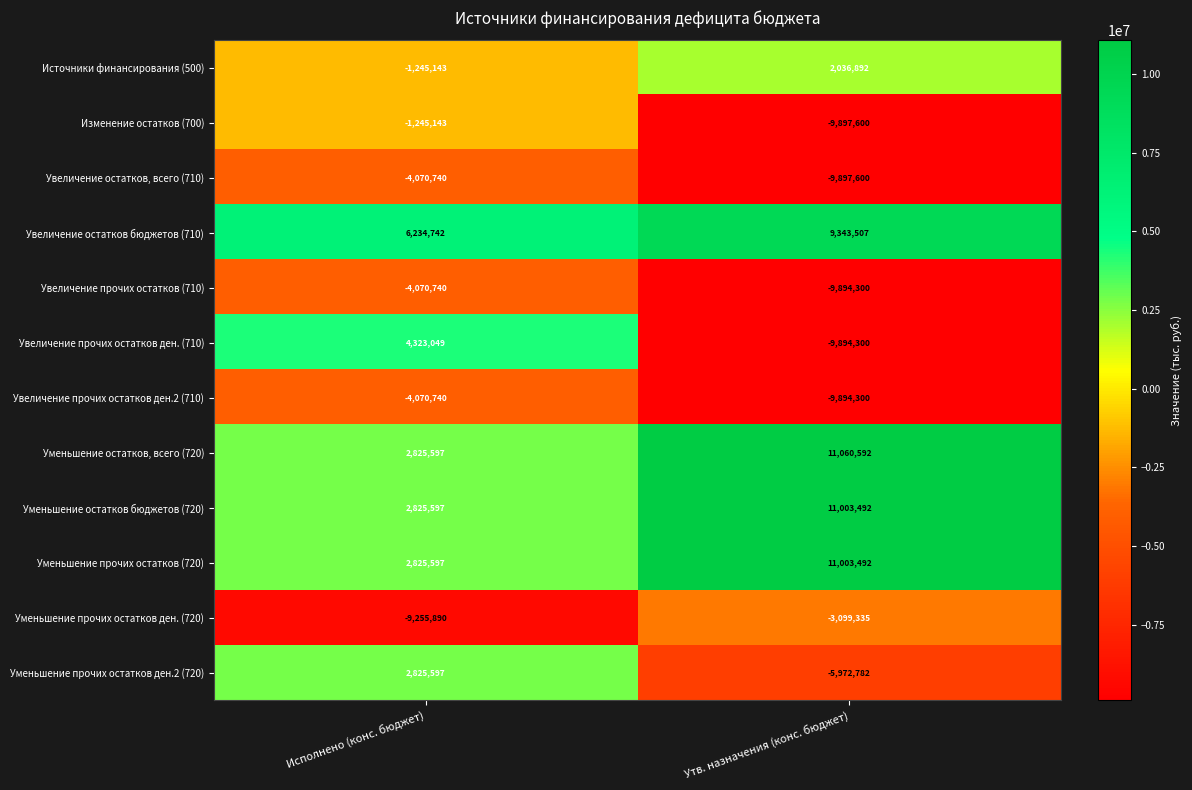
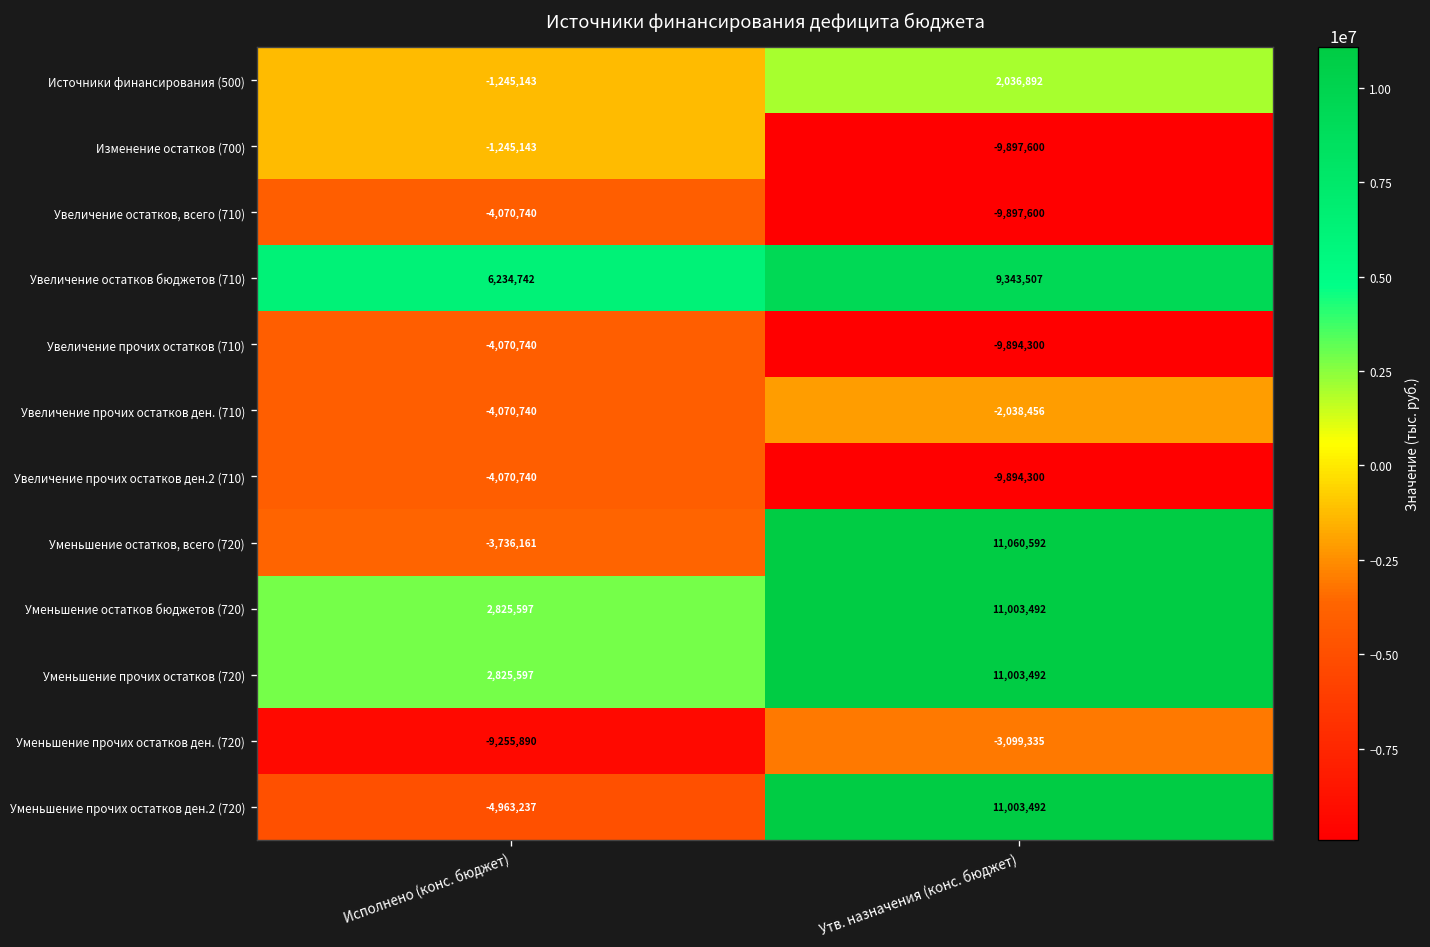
Увеличение прочих остатков ден. (710), Исполнено (конс. бюджет): 4,323,049 -> -4,070,740
Увеличение прочих остатков ден. (710), Утв. назначения (конс. бюджет): -9,894,300 -> -2,038,456
Уменьшение остатков, всего (720), Исполнено (конс. бюджет): 2,825,597 -> -3,736,161
Уменьшение прочих остатков ден.2 (720), Исполнено (конс. бюджет): 2,825,597 -> -4,963,237
Уменьшение прочих остатков ден.2 (720), Утв. назначения (конс. бюджет): -5,972,782 -> 11,003,492
